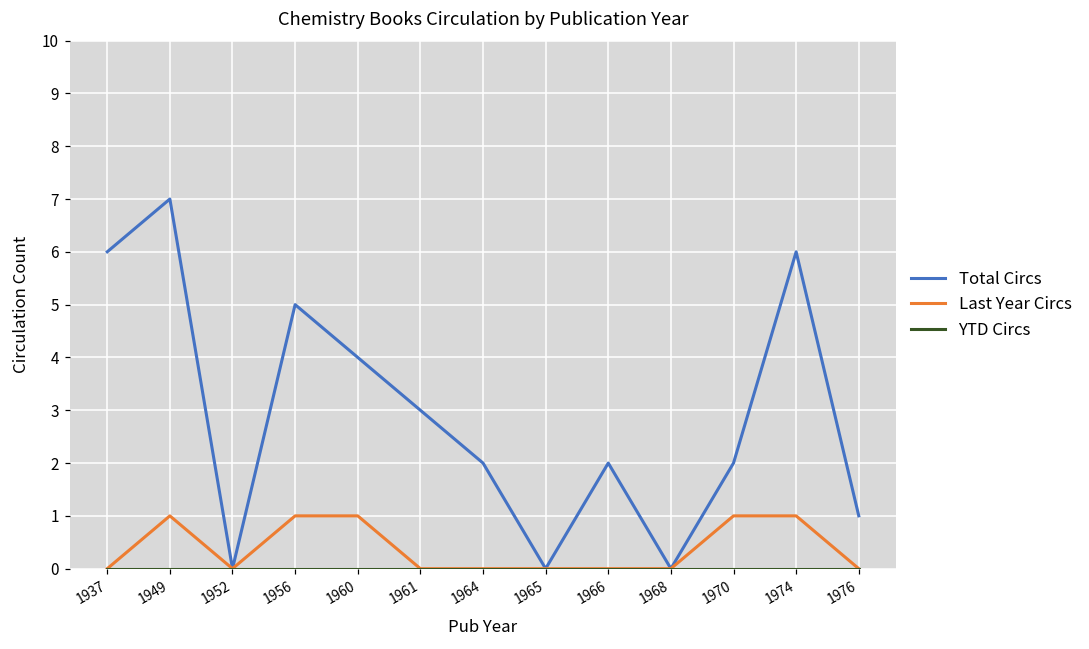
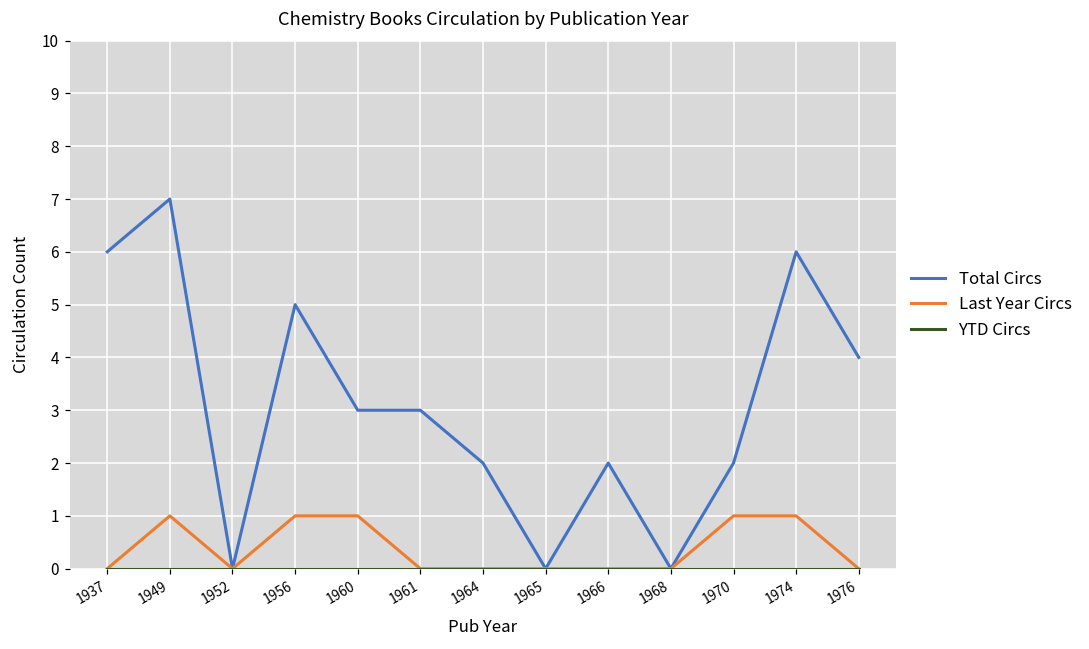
Total Circs, 1960: 4 -> 3
Total Circs, 1976: 1 -> 4
